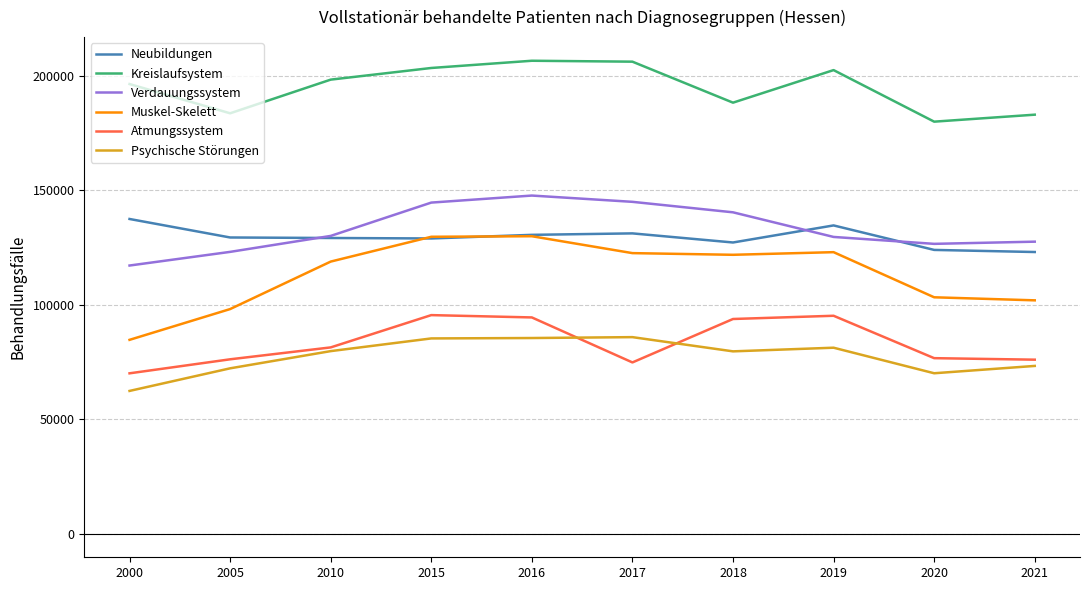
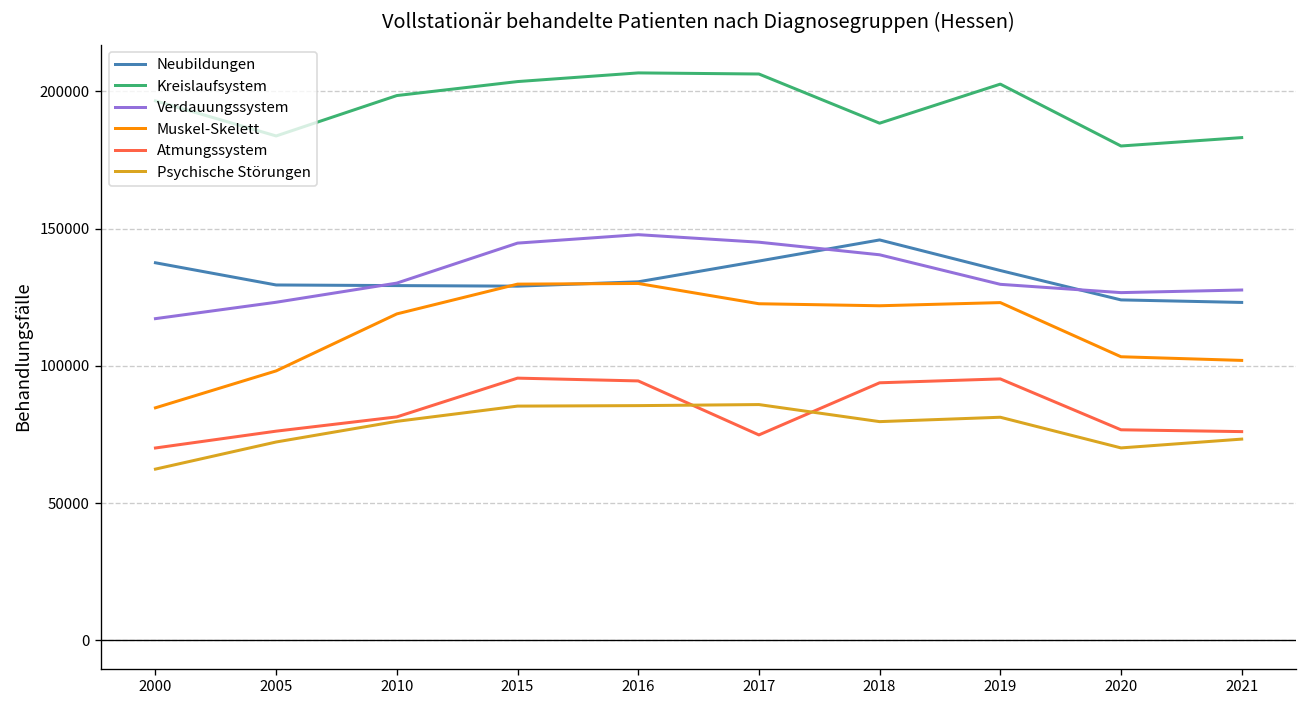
Neubildungen, 2017: 131000 -> 138000
Neubildungen, 2018: 127000 -> 146000
